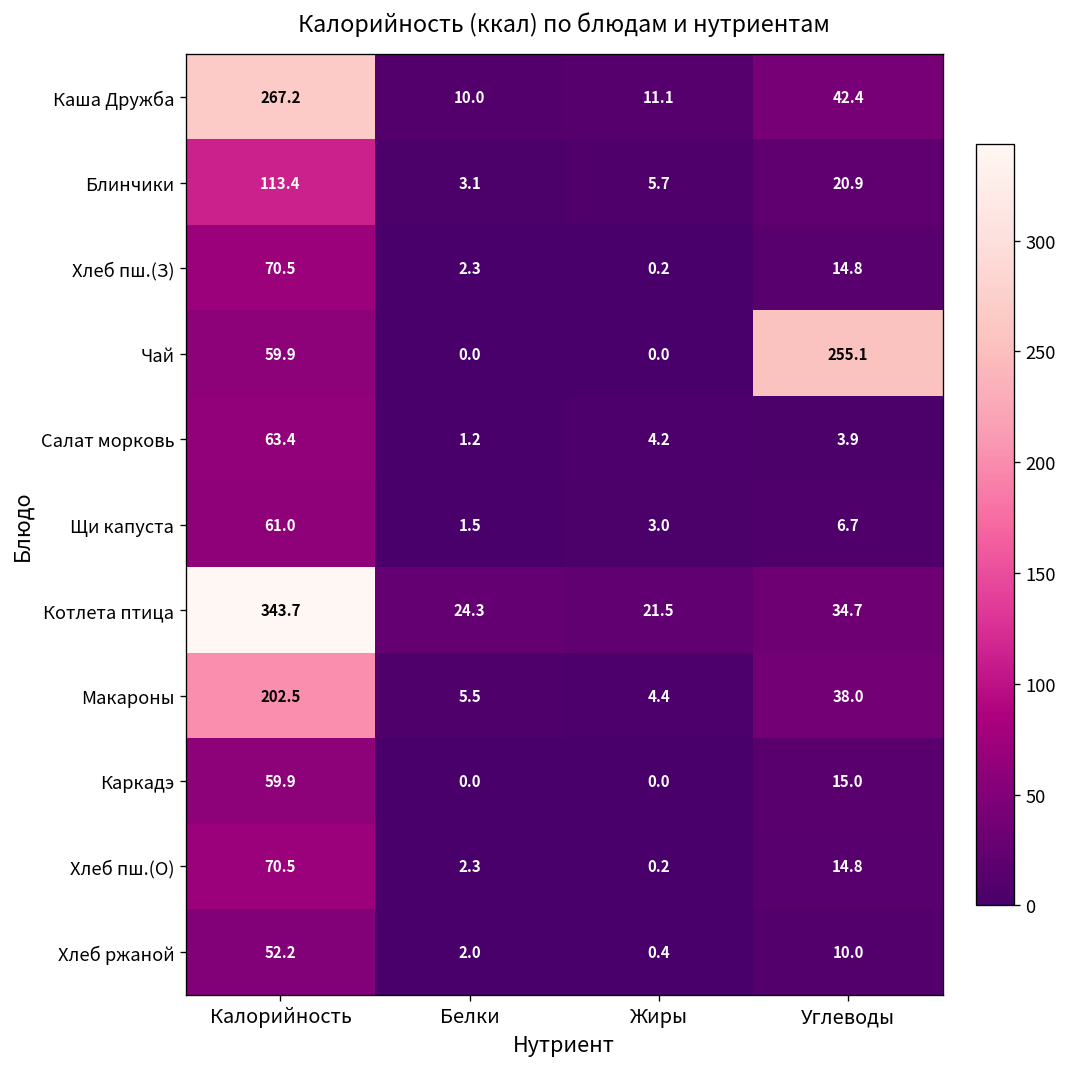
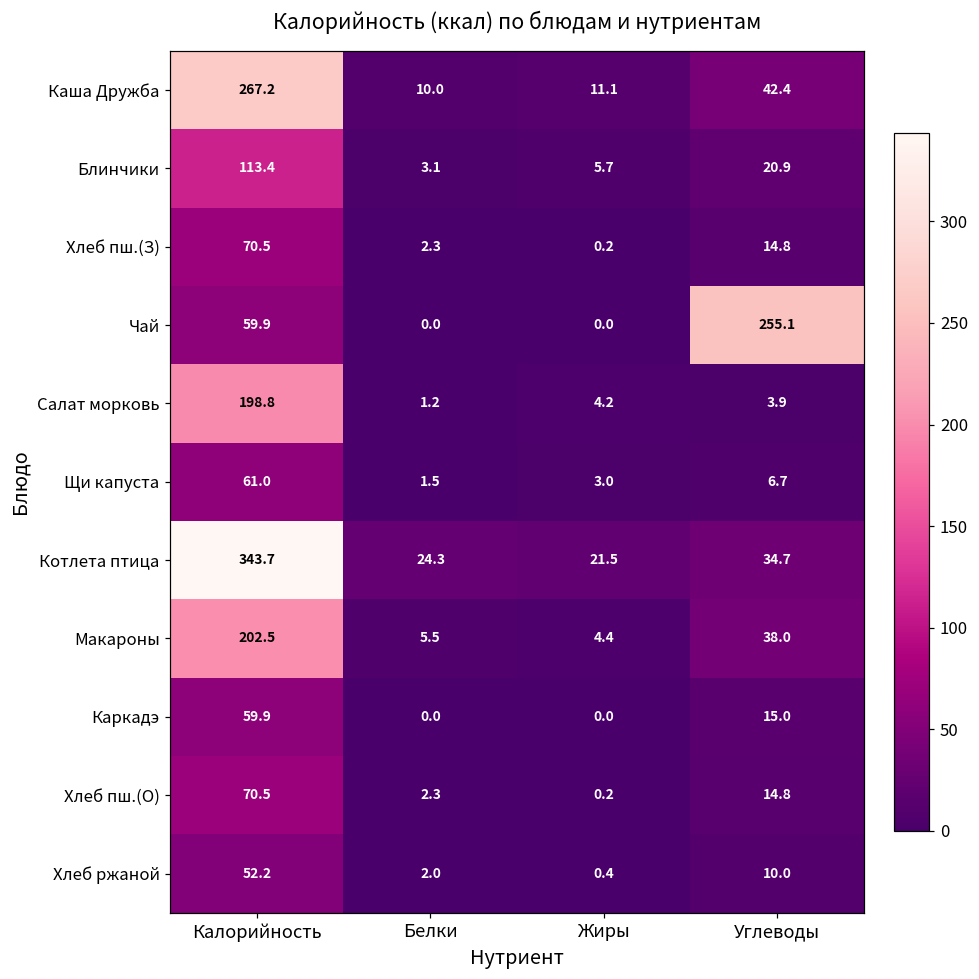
Салат морковь, Калорийность: 63.4 -> 198.8
